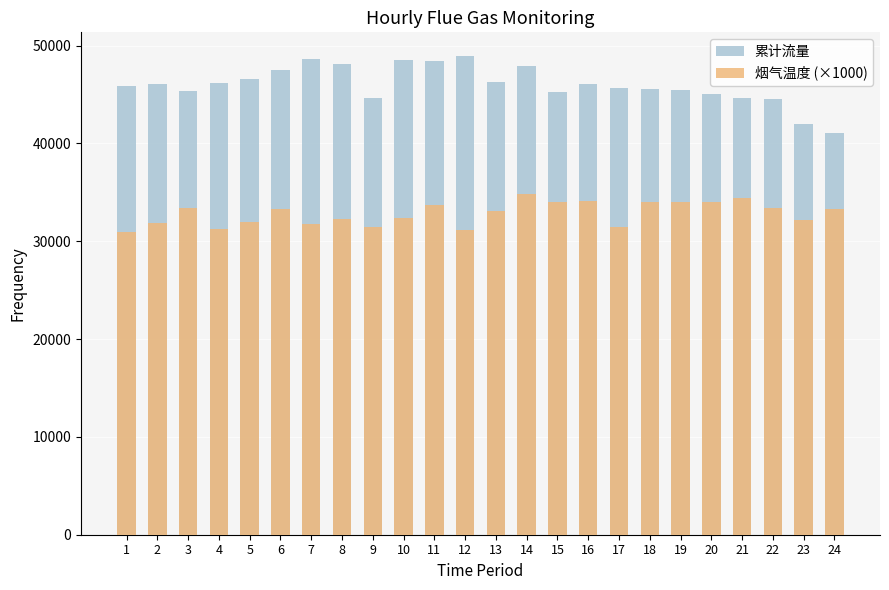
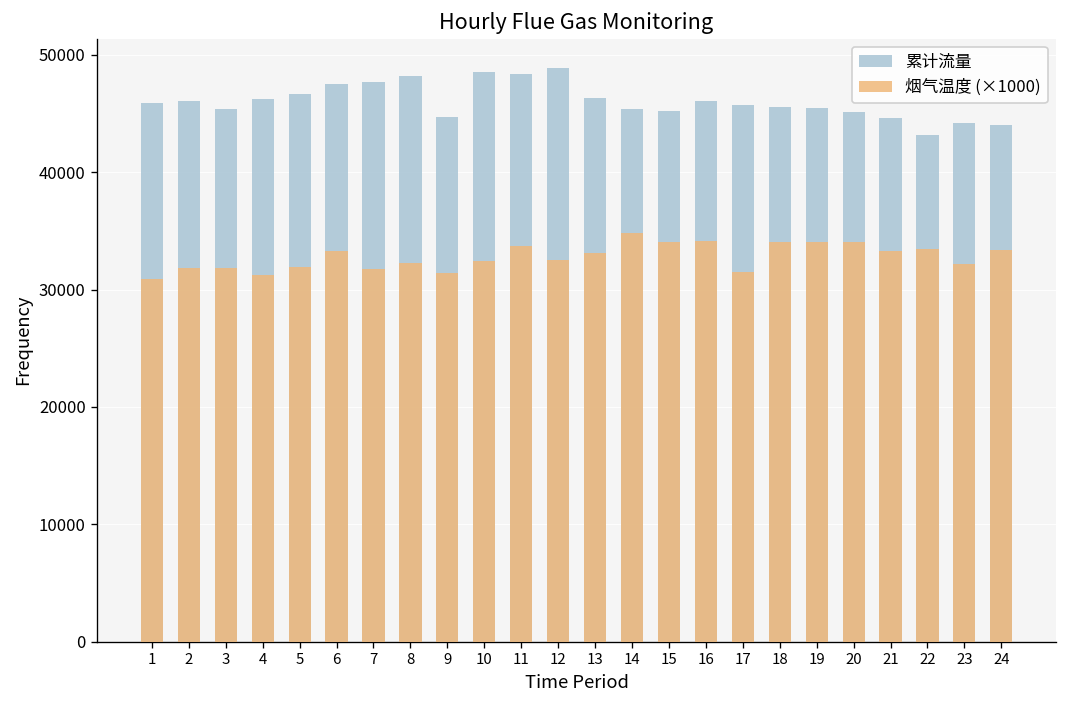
烟气温度 (×1000), 3: 33000 -> 32000
累计流量, 7: 49000 -> 48000
烟气温度 (×1000), 12: 31000 -> 32000
累计流量, 14: 48000 -> 45000
烟气温度 (×1000), 21: 34000 -> 33000
累计流量, 22: 45000 -> 43000
累计流量, 23: 42000 -> 44000
累计流量, 24: 41000 -> 44000
